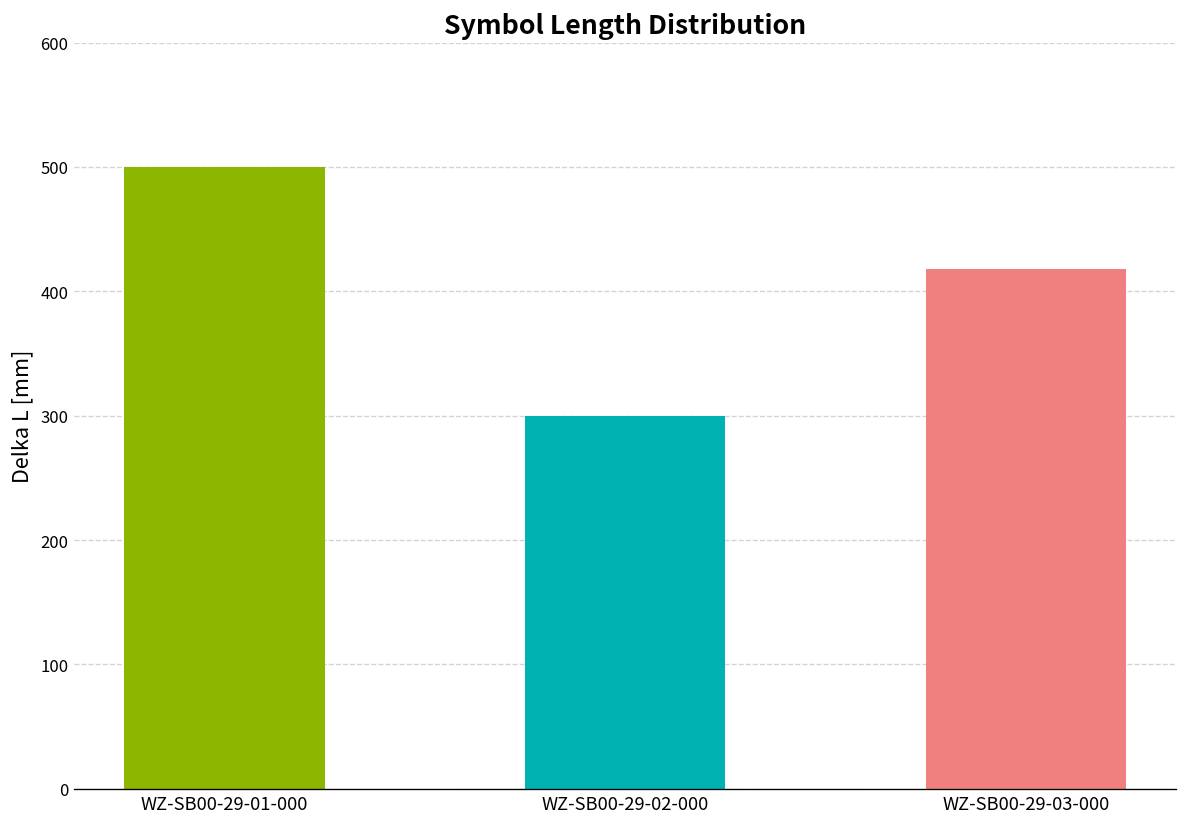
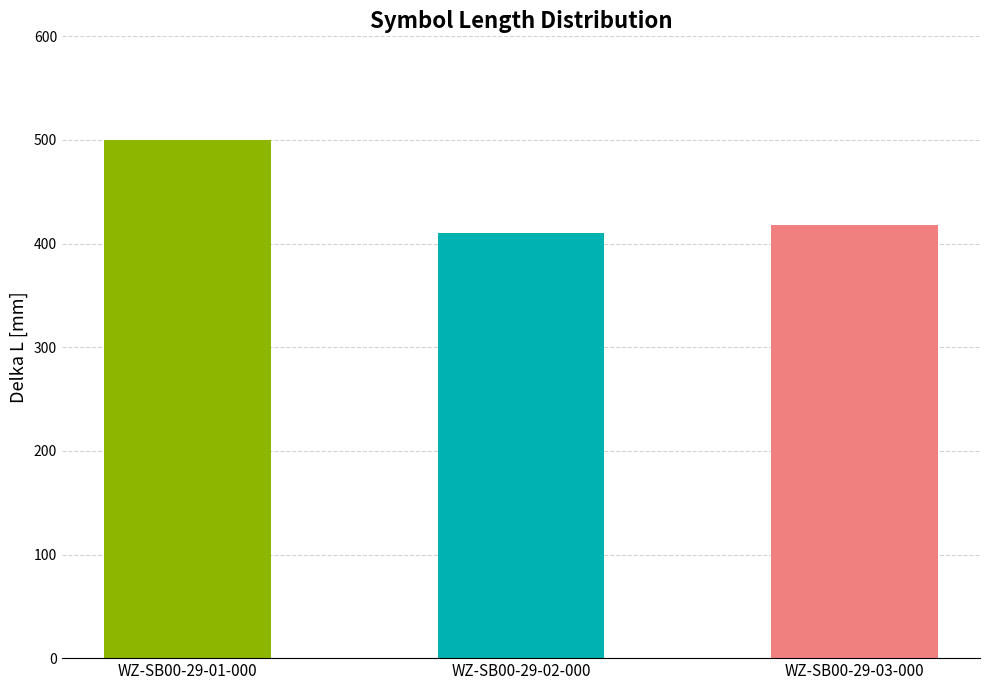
WZ-SB00-29-02-000: 300 -> 410
